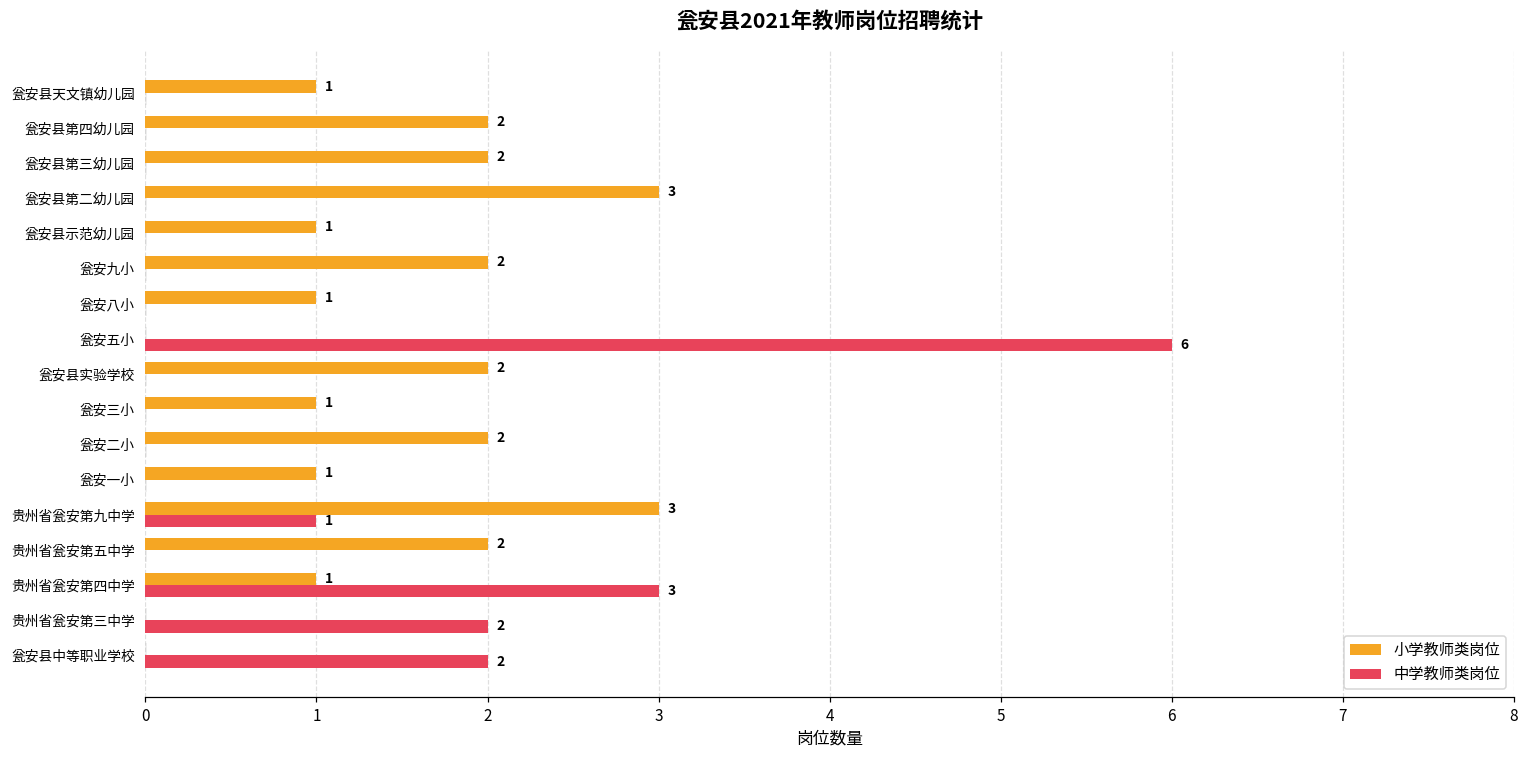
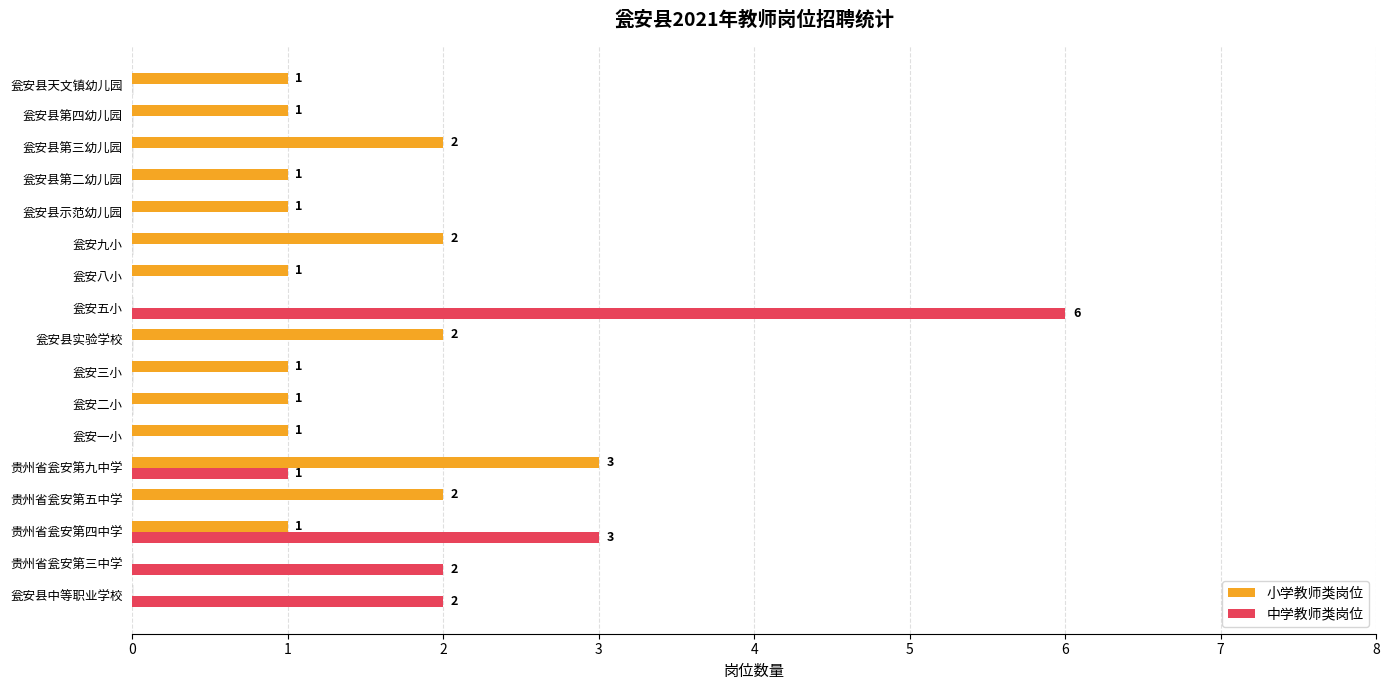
小学教师类岗位, 瓮安县第四幼儿园: 2 -> 1
小学教师类岗位, 瓮安县第二幼儿园: 3 -> 1
小学教师类岗位, 瓮安二小: 2 -> 1
